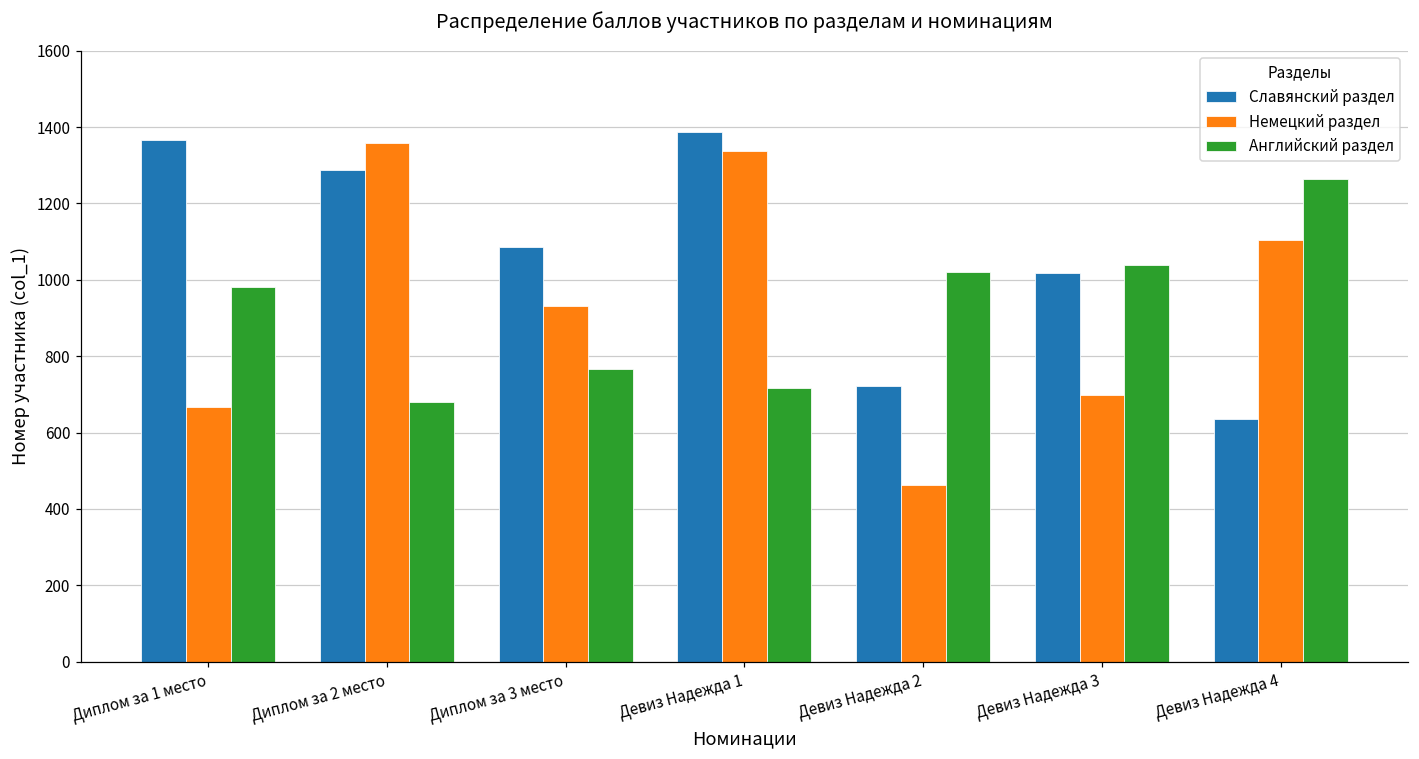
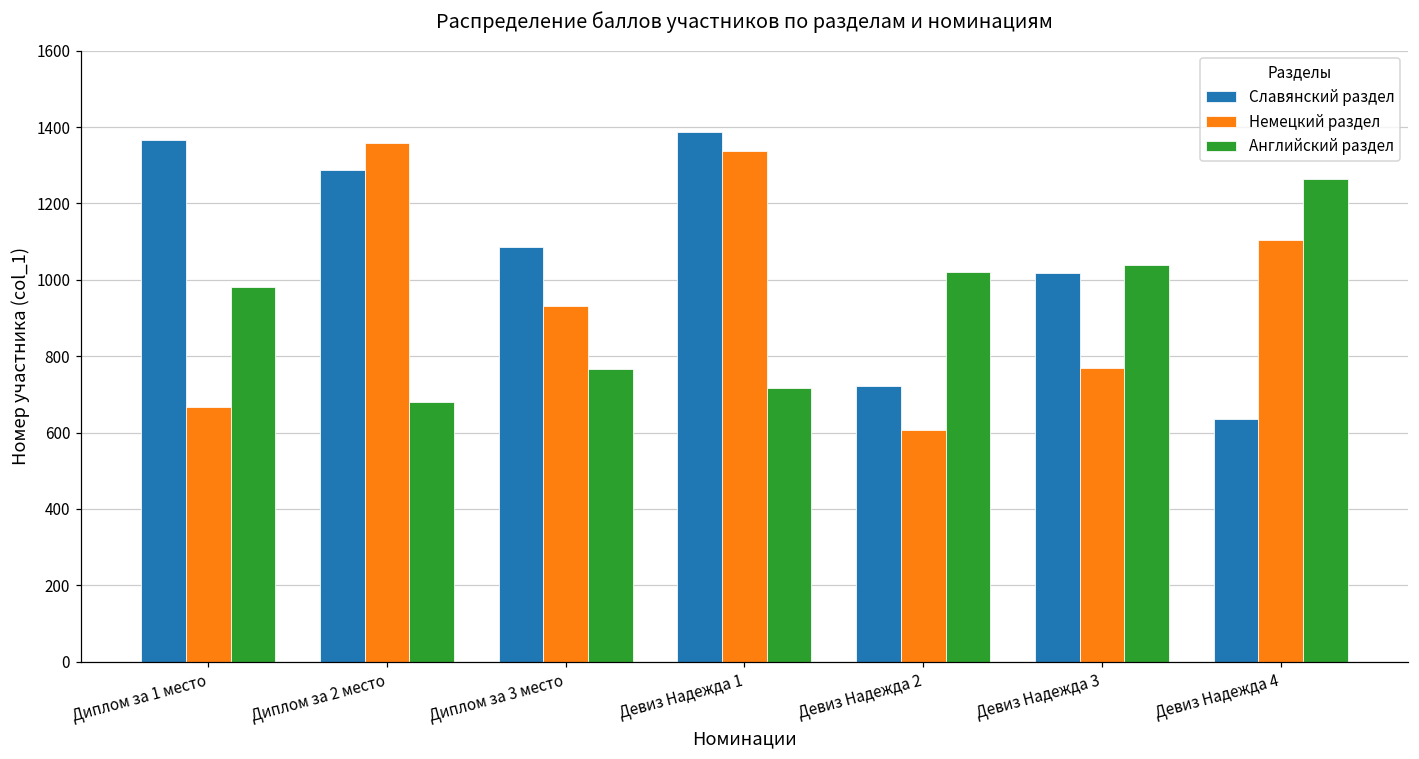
Немецкий раздел, Девиз Надежда 2: 460 -> 610
Немецкий раздел, Девиз Надежда 3: 700 -> 770
